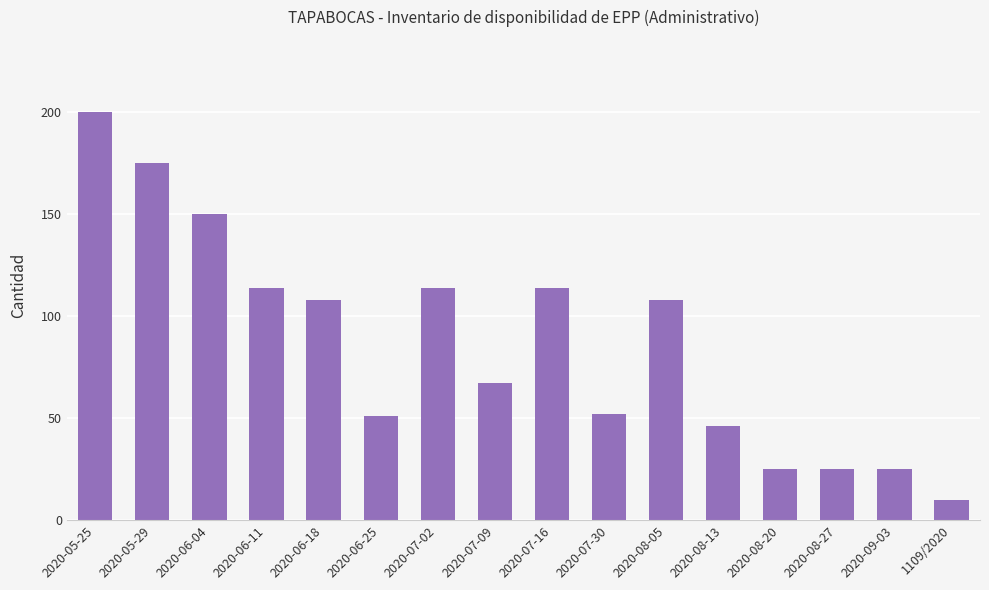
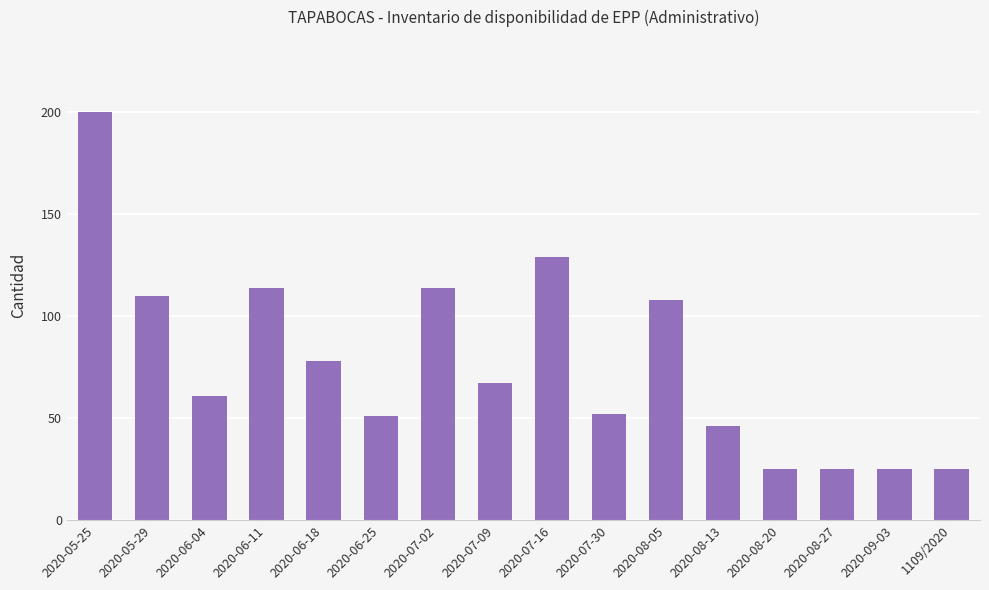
2020-05-29: 175 -> 110
2020-06-04: 150 -> 61
2020-06-18: 108 -> 78
2020-07-16: 114 -> 129
1109/2020: 10 -> 25
